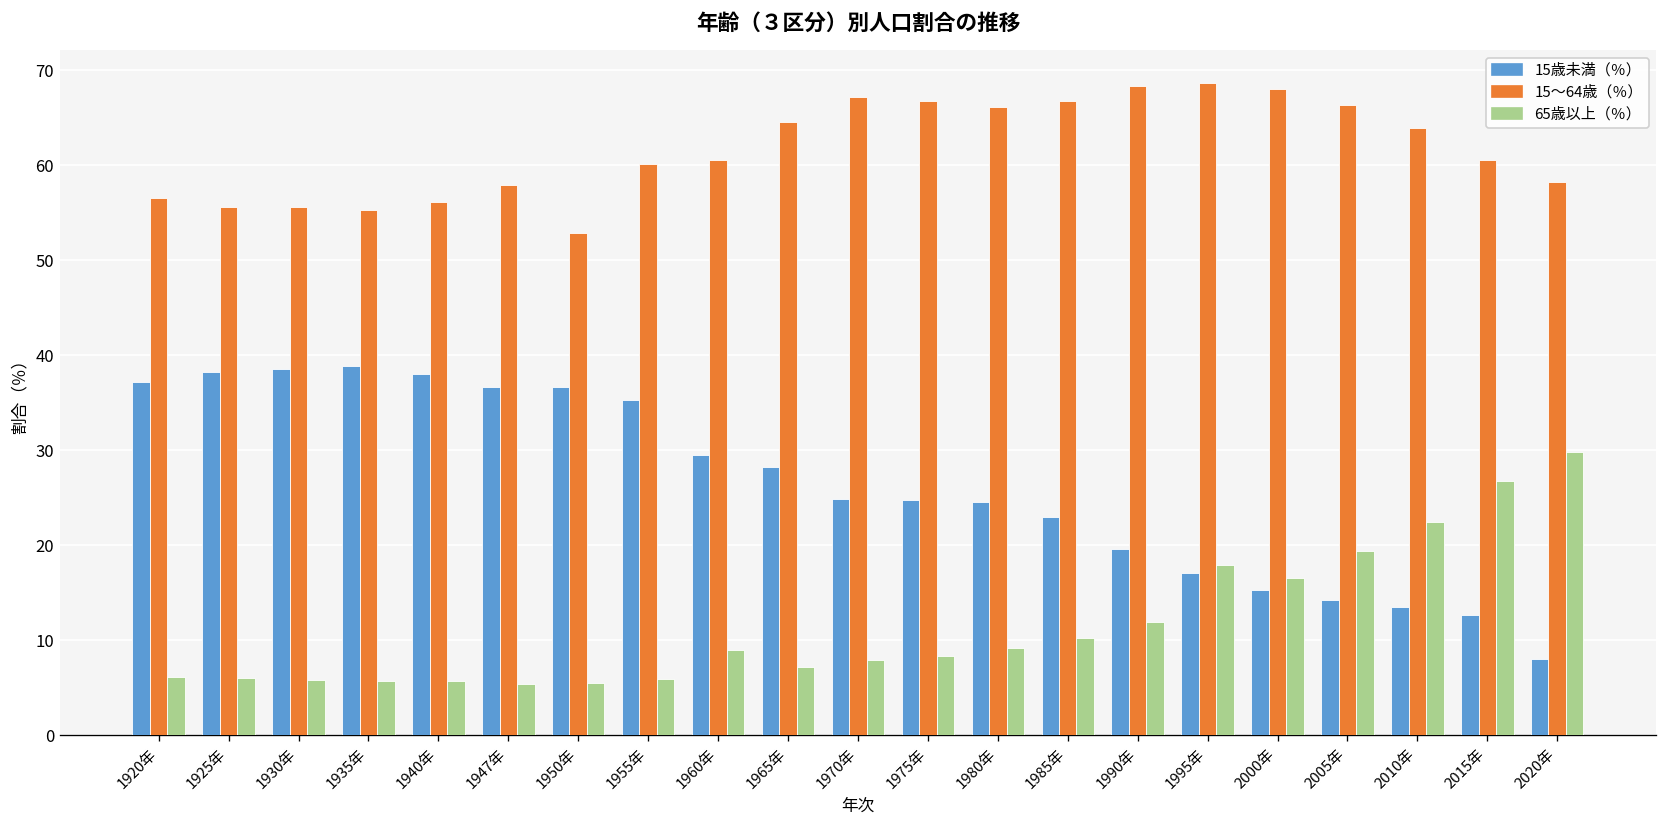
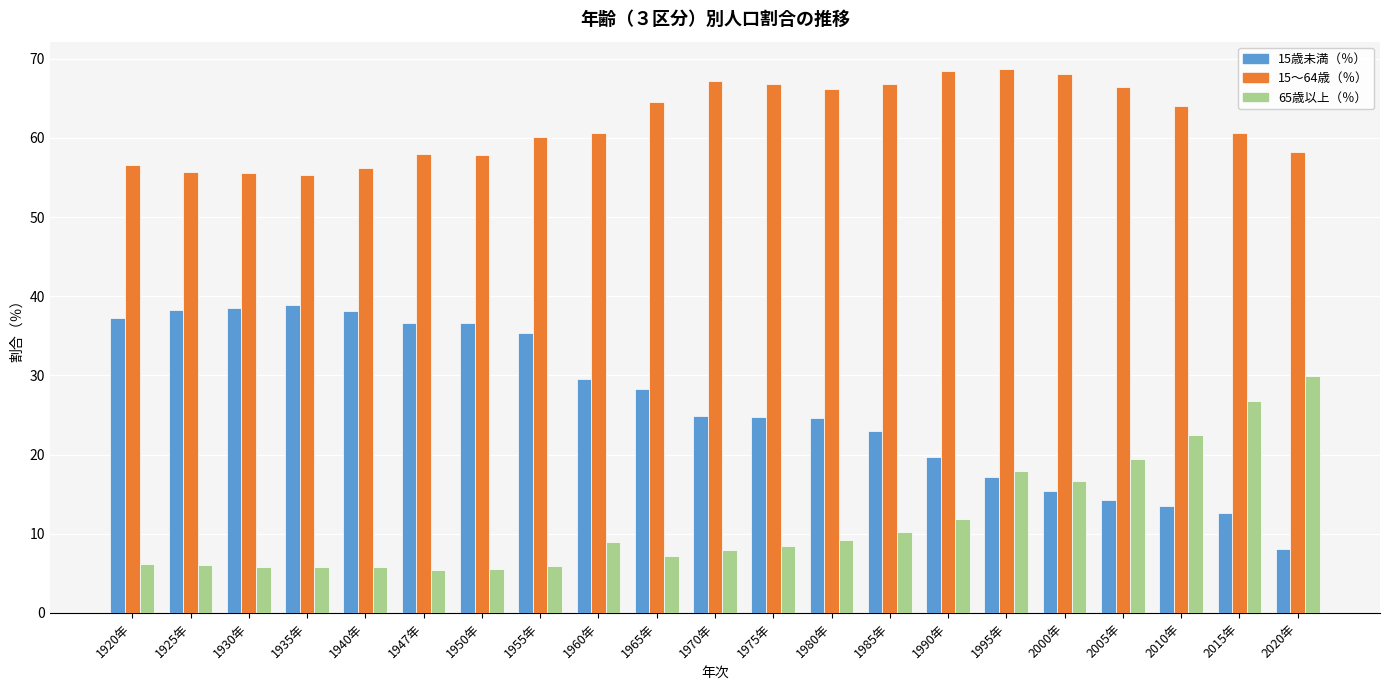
15～64歳（％）, 1950年: 53 -> 58
